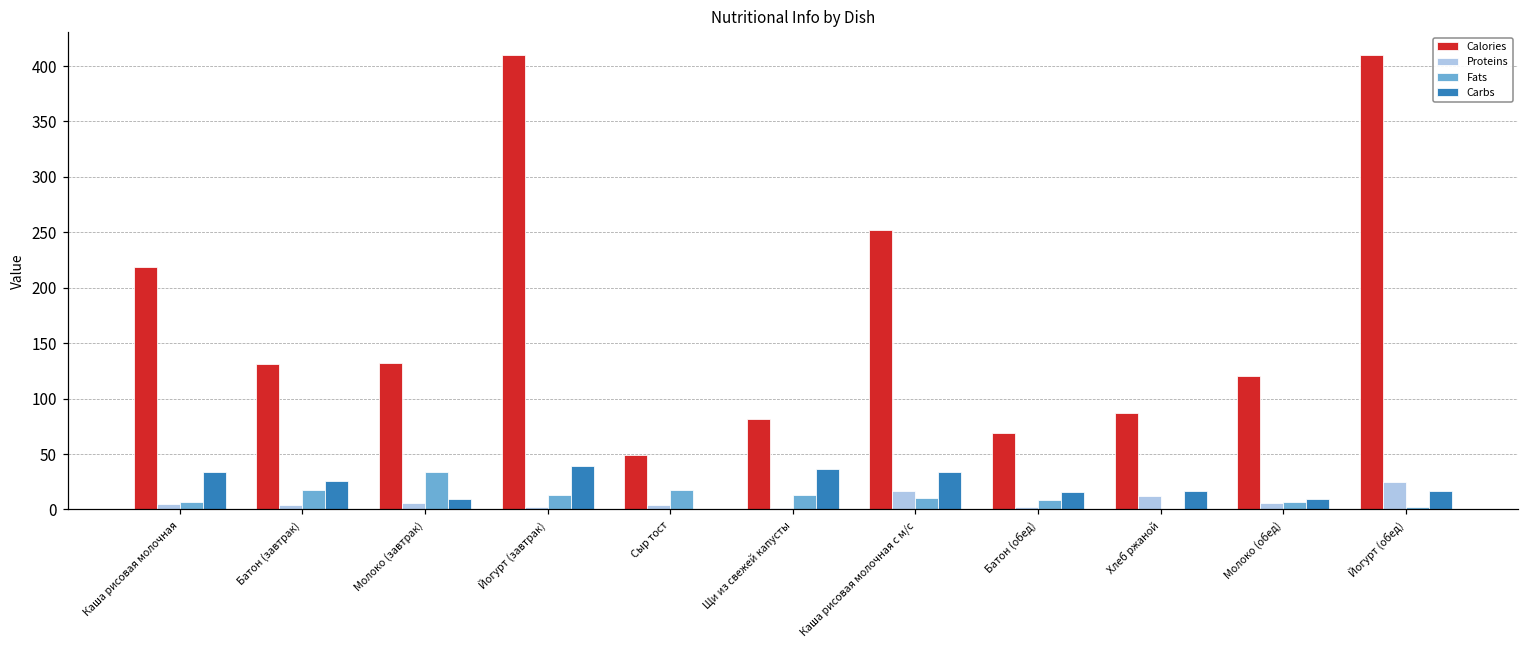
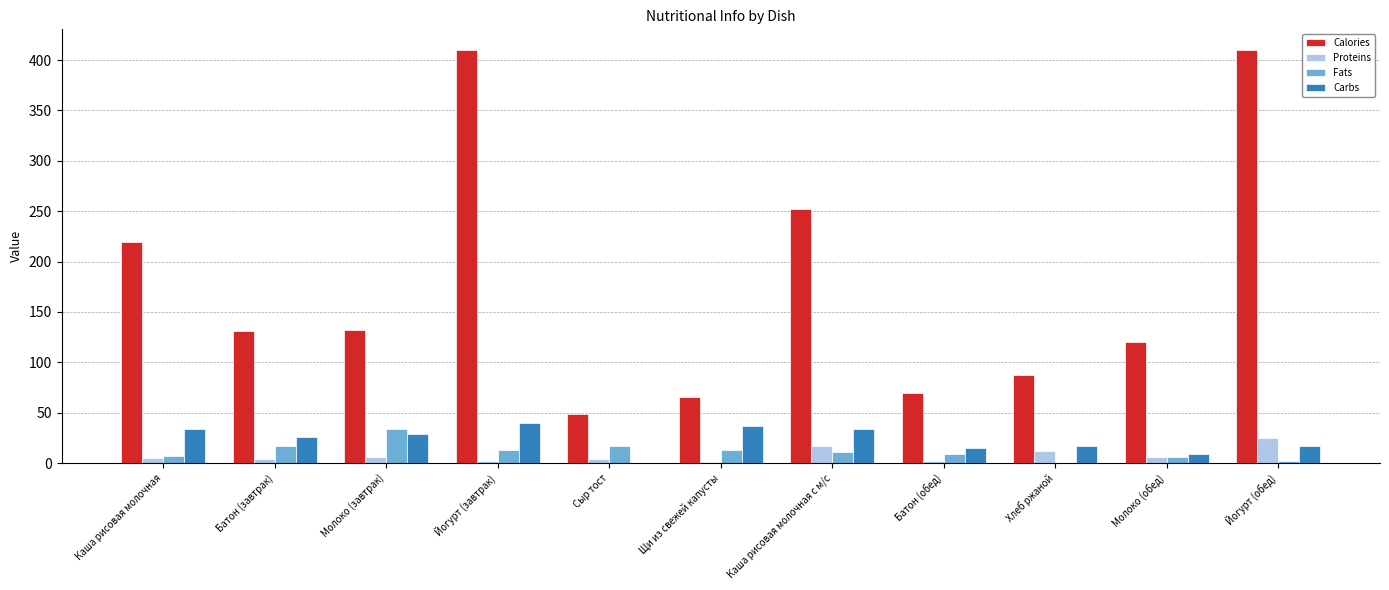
Carbs, Молоко (завтрак): 9 -> 29
Calories, Щи из свежей капусты: 82 -> 66
